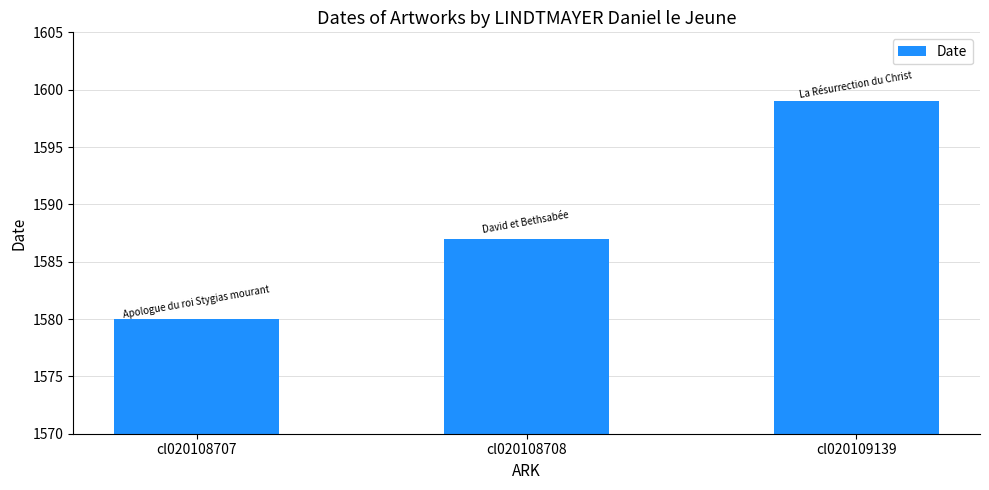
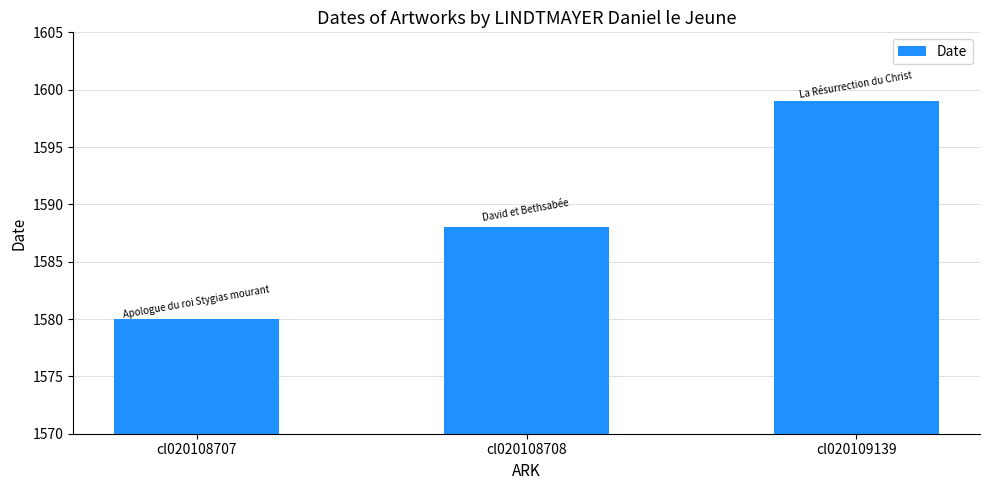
cl020108708: 1587 -> 1588
